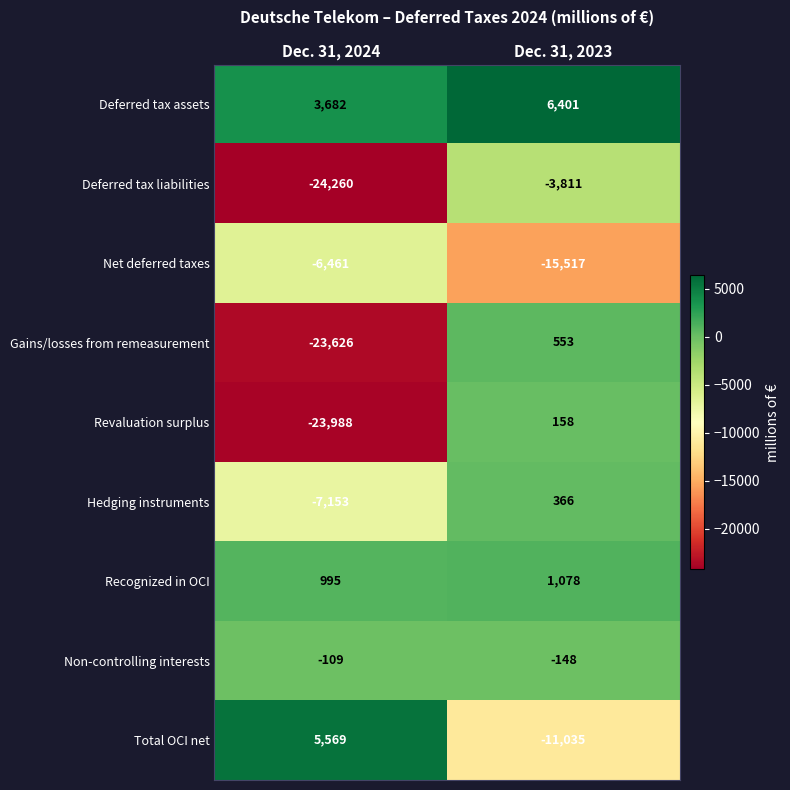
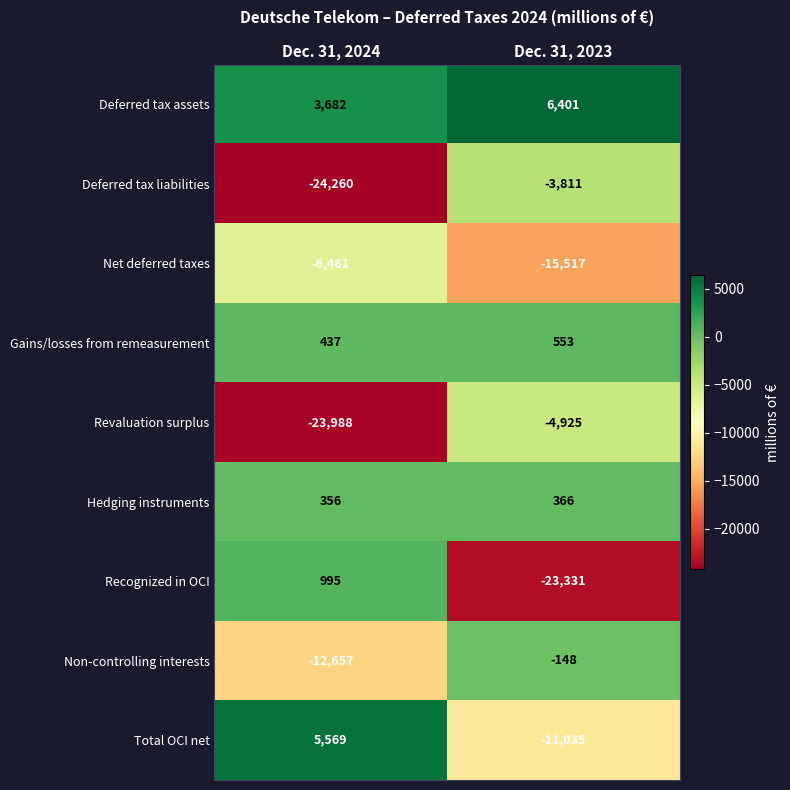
Gains/losses from remeasurement, Dec. 31, 2024: -23,626 -> 437
Revaluation surplus, Dec. 31, 2023: 158 -> -4,925
Hedging instruments, Dec. 31, 2024: -7,153 -> 356
Recognized in OCI, Dec. 31, 2023: 1,078 -> -23,331
Non-controlling interests, Dec. 31, 2024: -109 -> -12,657
